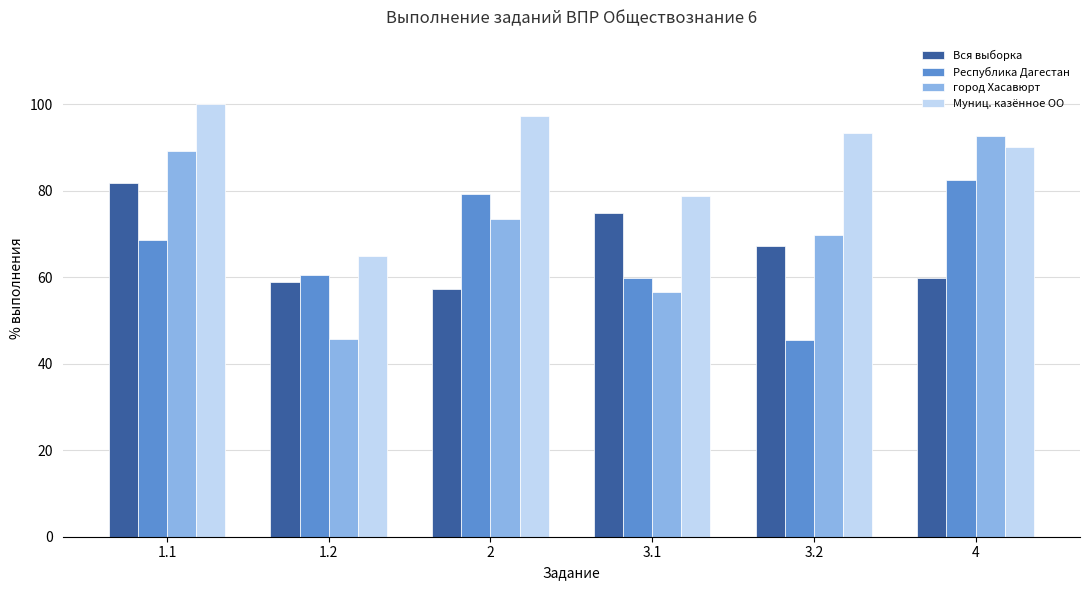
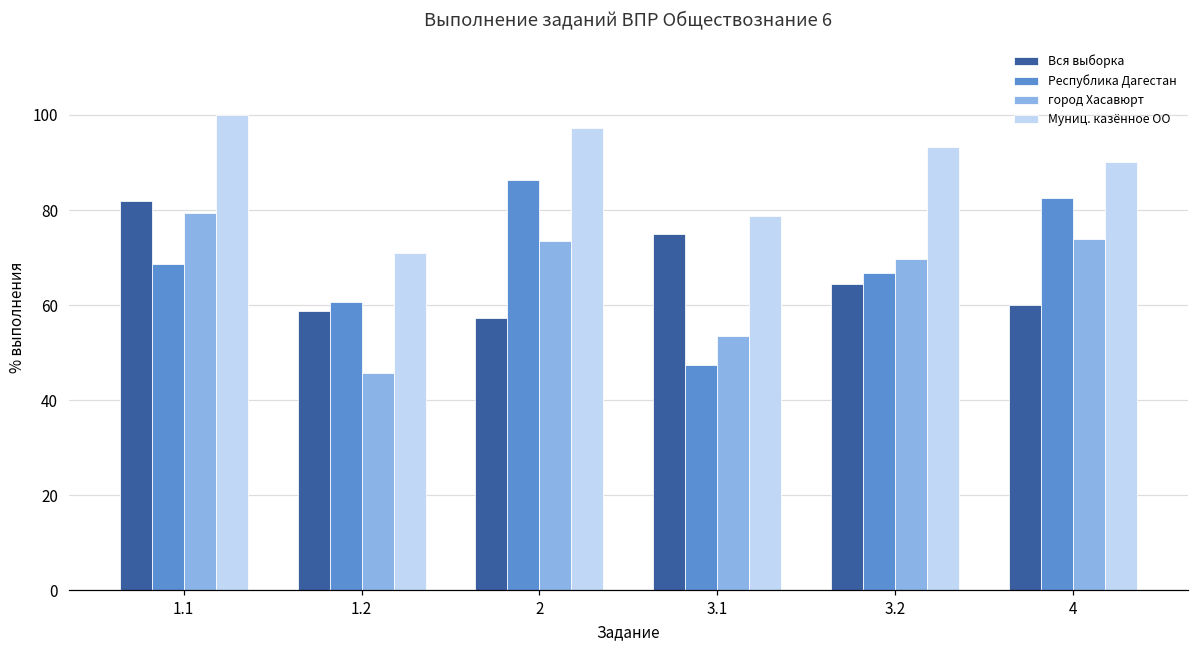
город Хасавюрт, 1.1: 89 -> 79
Муниц. казённое ОО, 1.2: 65 -> 71
Республика Дагестан, 2: 79 -> 86
Республика Дагестан, 3.1: 60 -> 47
город Хасавюрт, 3.1: 57 -> 53
Вся выборка, 3.2: 67 -> 64
Республика Дагестан, 3.2: 45 -> 67
город Хасавюрт, 4: 93 -> 74
